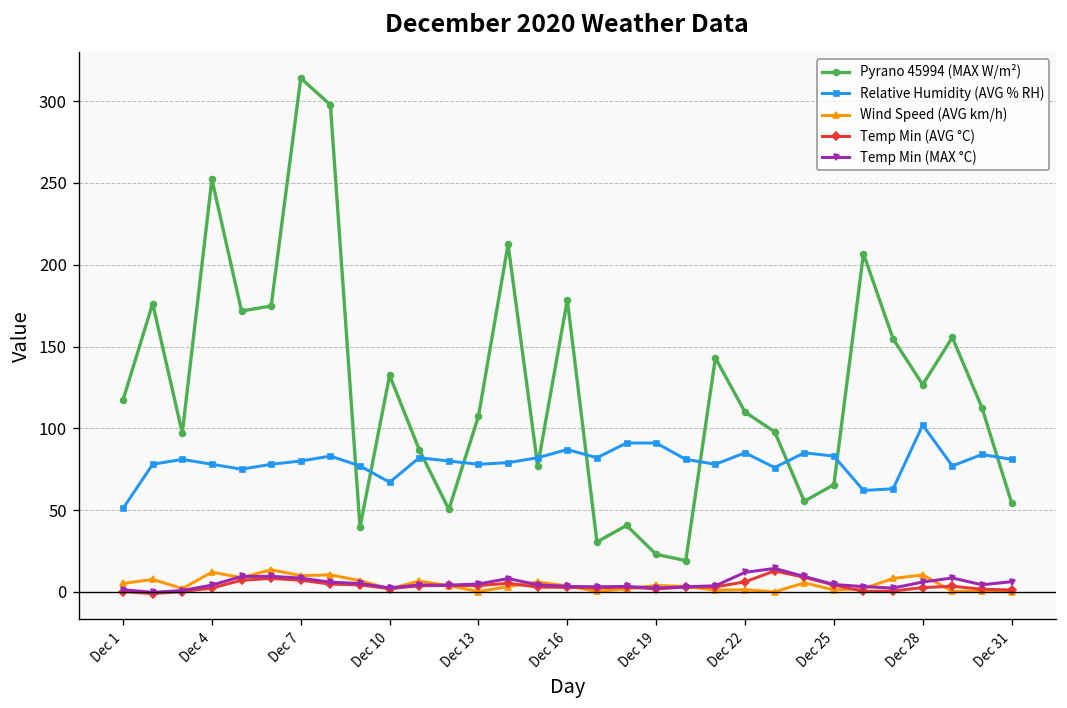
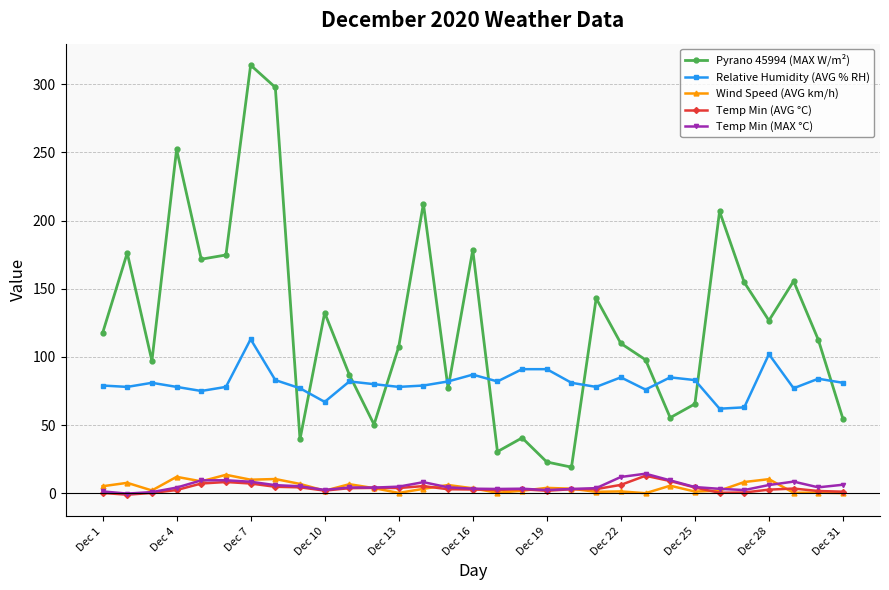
Relative Humidity (AVG % RH), Dec 1: 51 -> 79
Relative Humidity (AVG % RH), Dec 7: 80 -> 113
